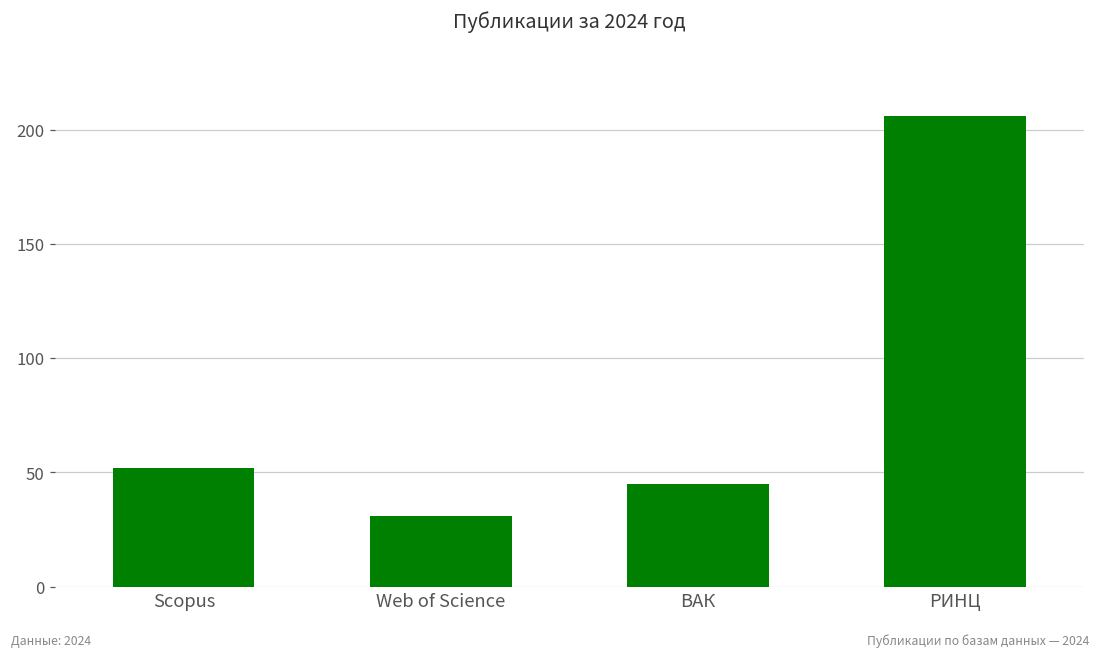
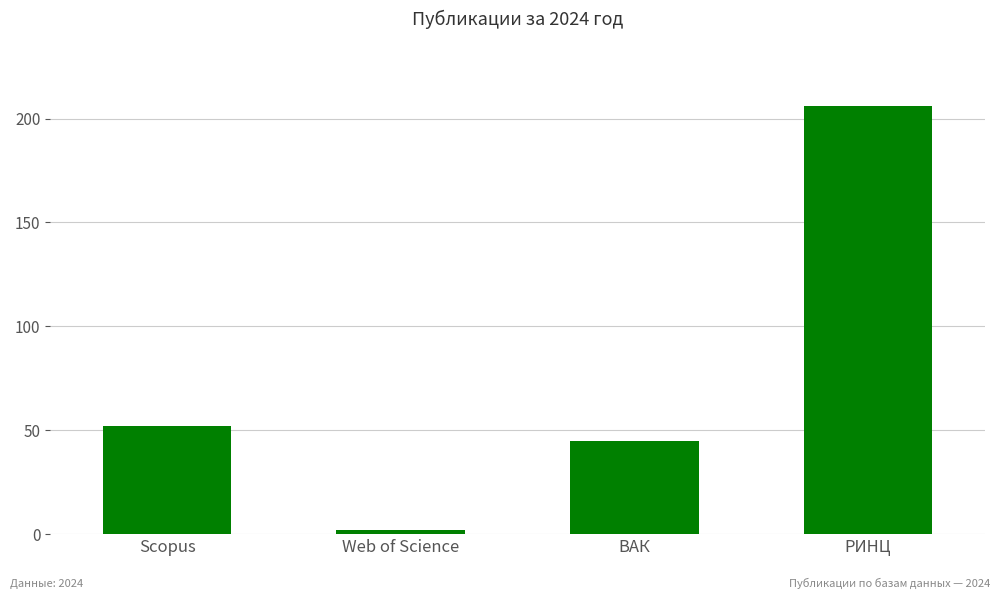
Web of Science: 31 -> 2
